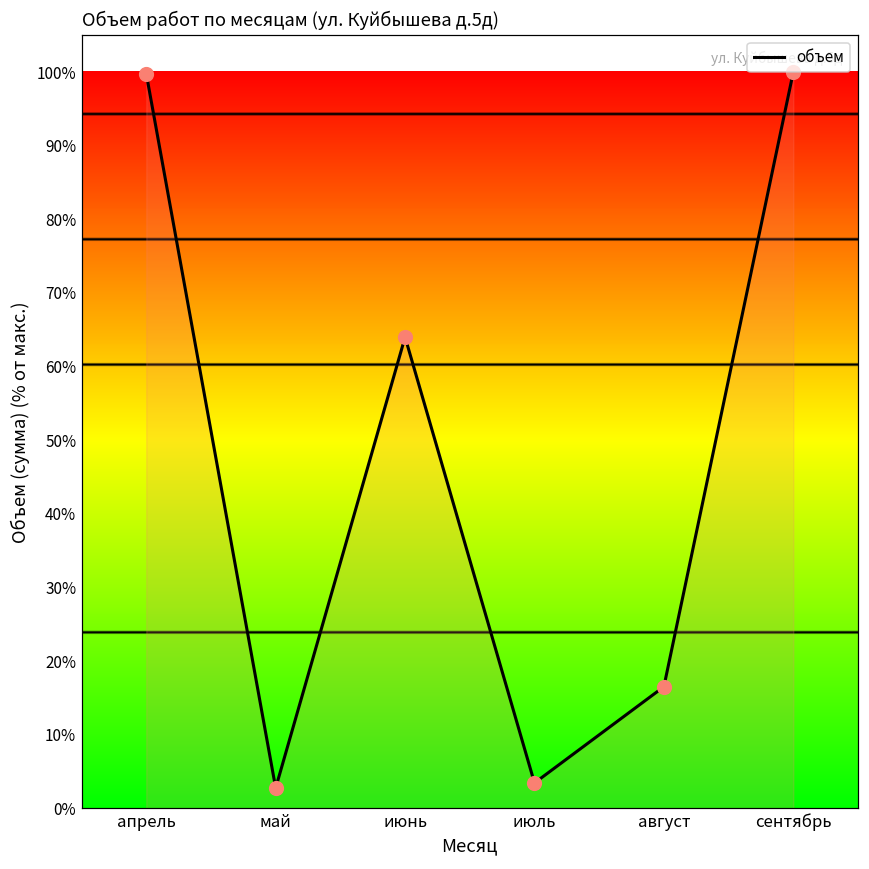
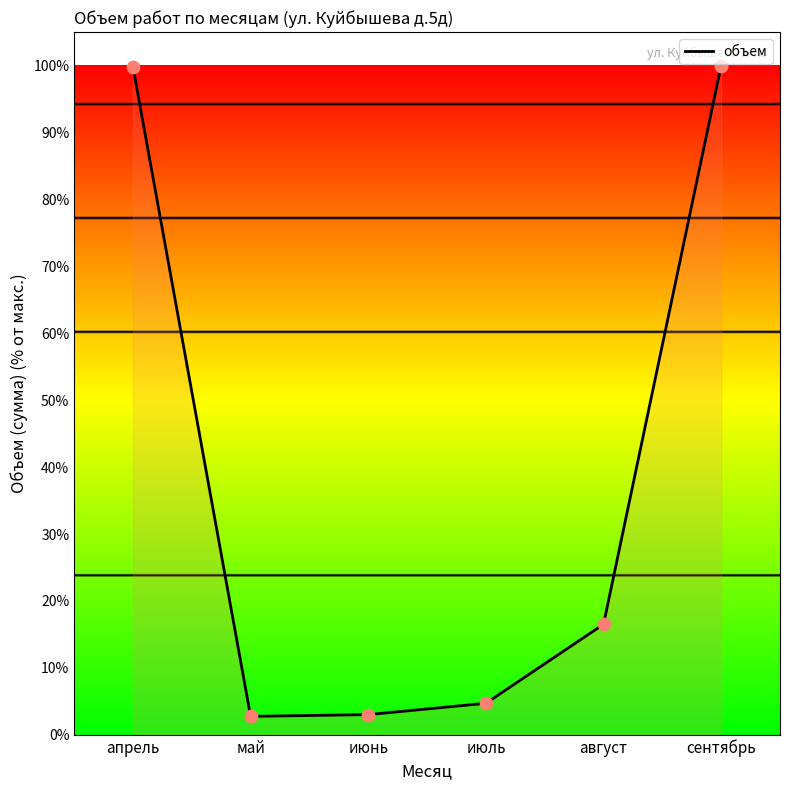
июнь: 64% -> 3%
июль: 3% -> 5%
